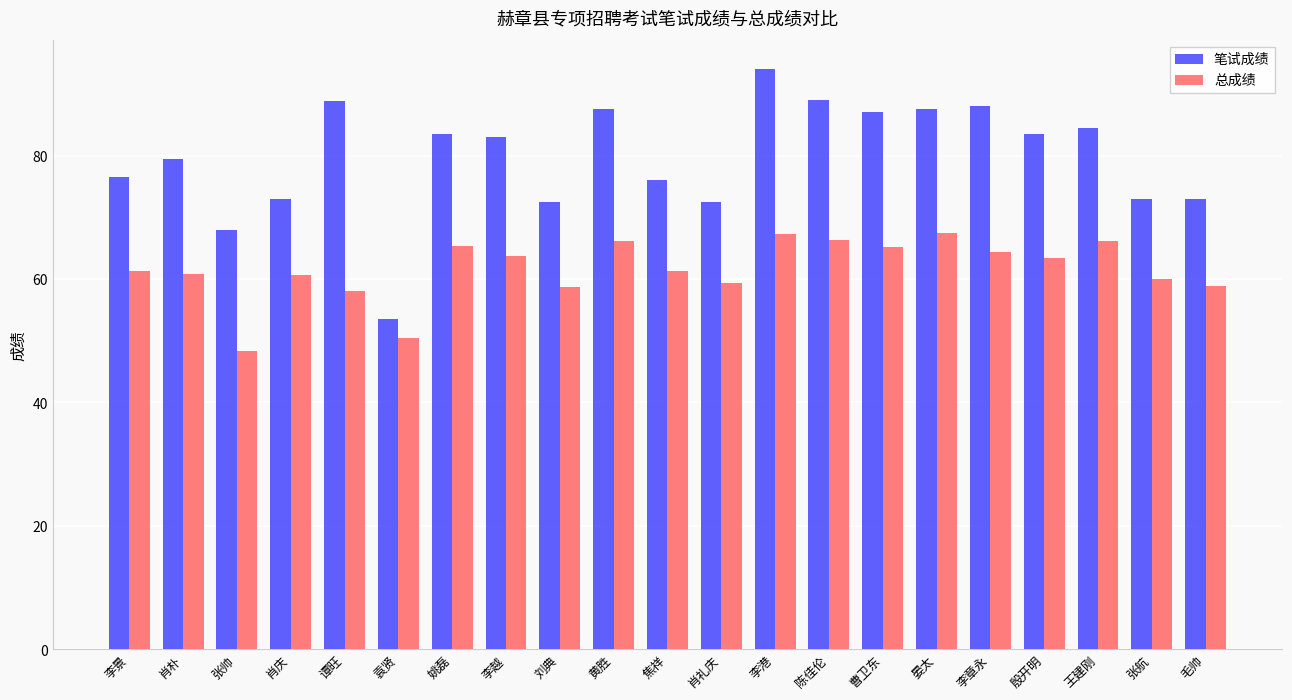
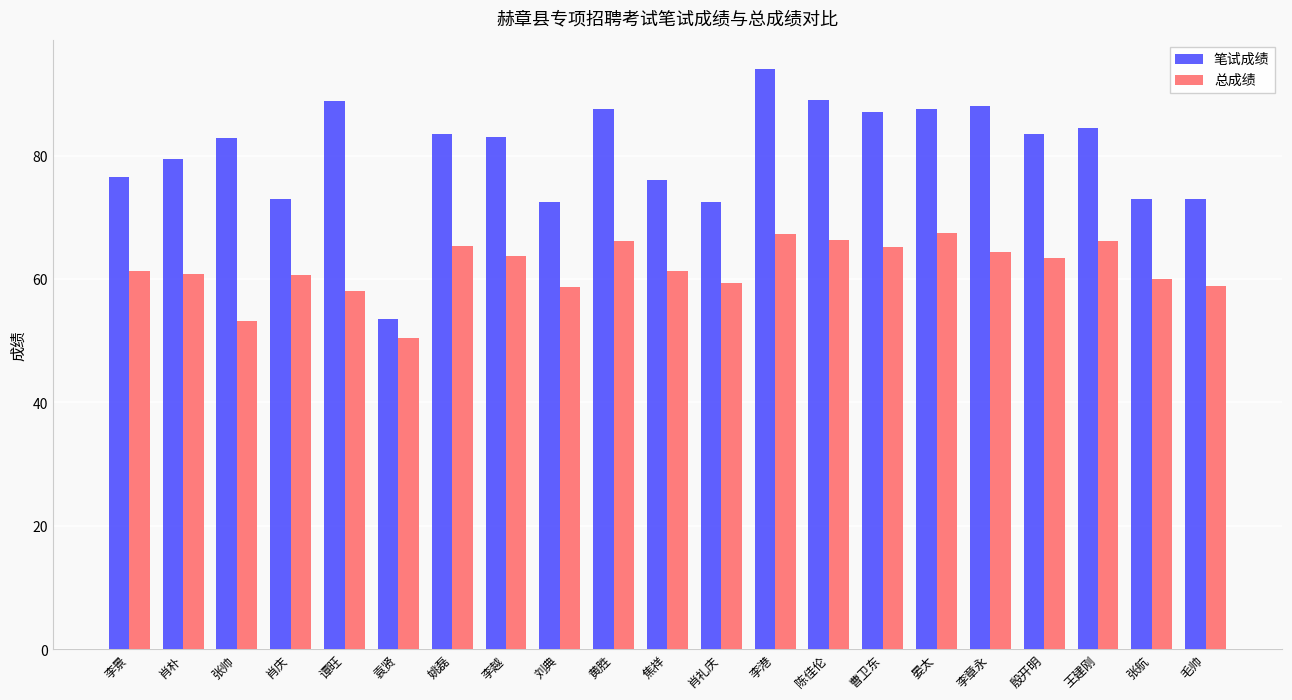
笔试成绩, 张帅: 68 -> 83
总成绩, 张帅: 48 -> 53
